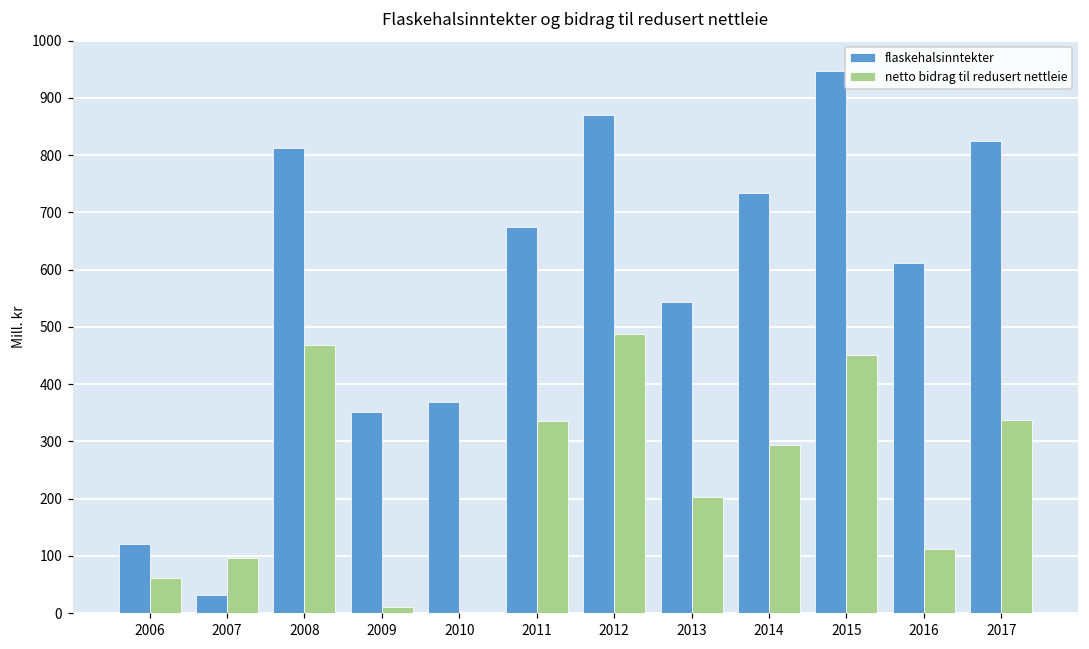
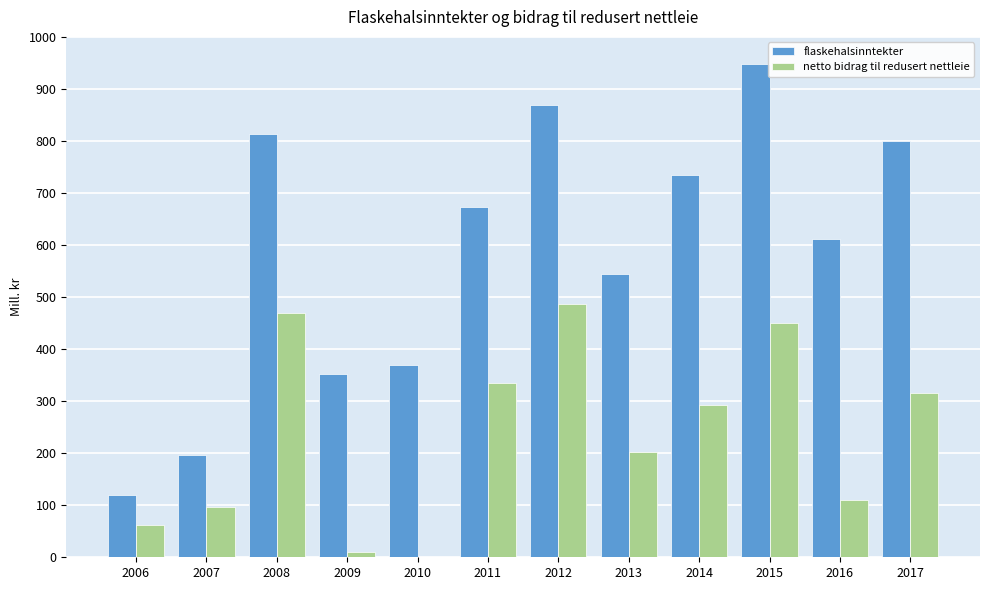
flaskehalsinntekter, 2007: 30 -> 200
flaskehalsinntekter, 2017: 820 -> 800
netto bidrag til redusert nettleie, 2017: 340 -> 320
